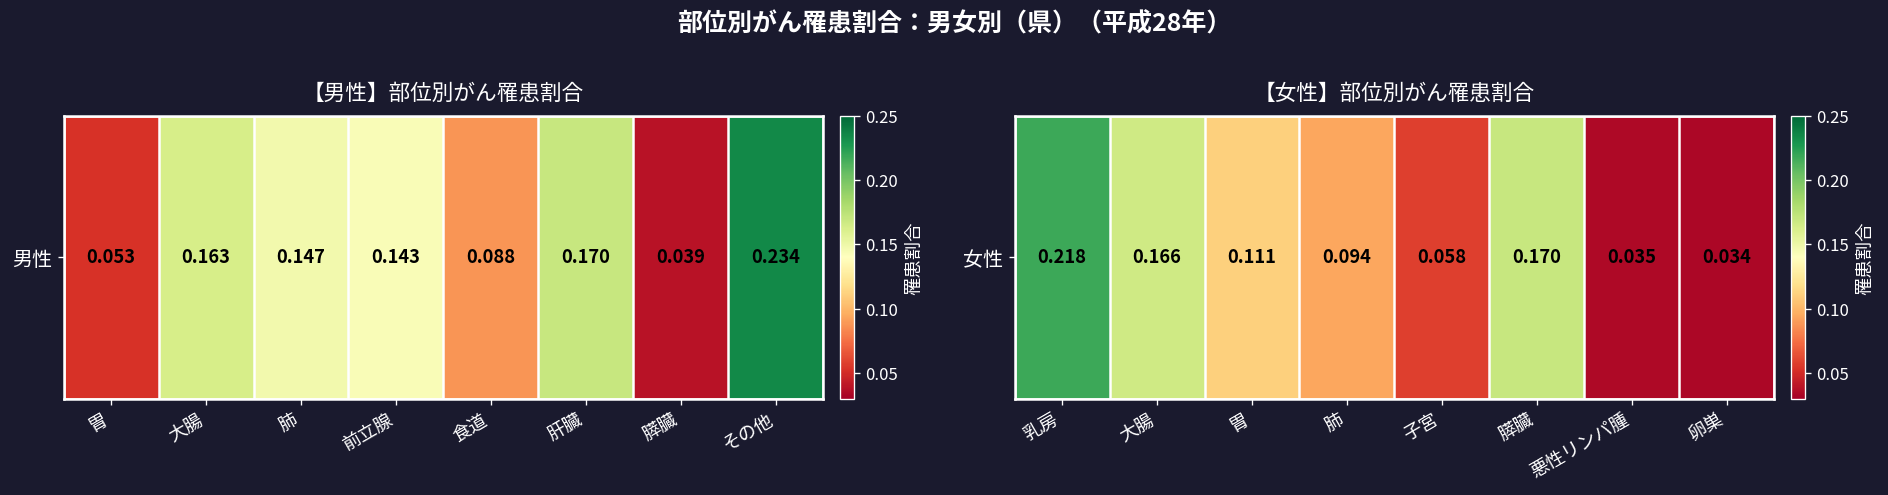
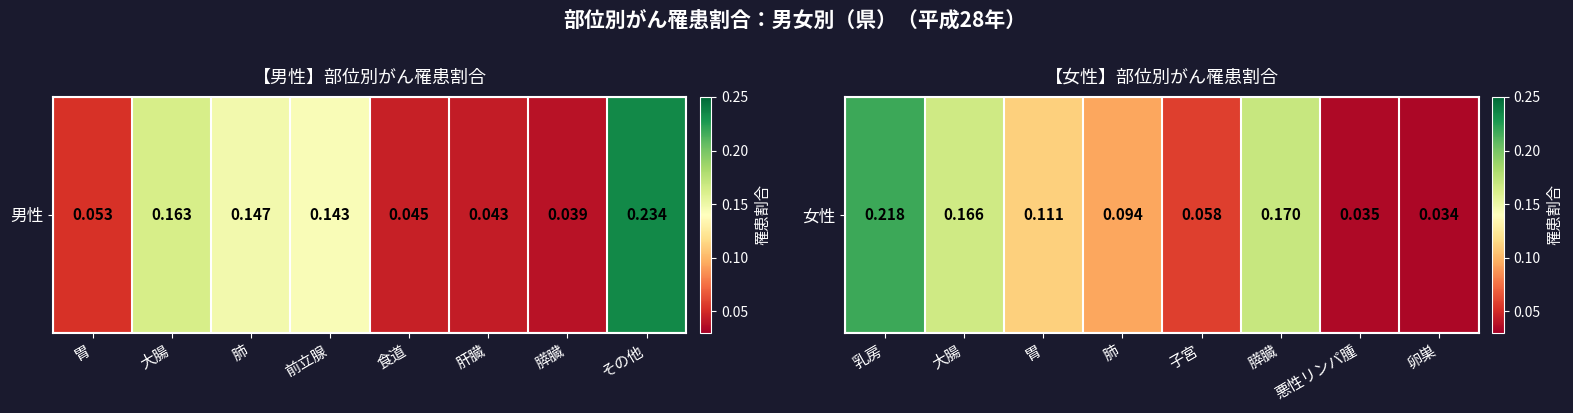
【男性】部位別がん罹患割合, 男性, 食道: 0.088 -> 0.045
【男性】部位別がん罹患割合, 男性, 肝臓: 0.170 -> 0.043
